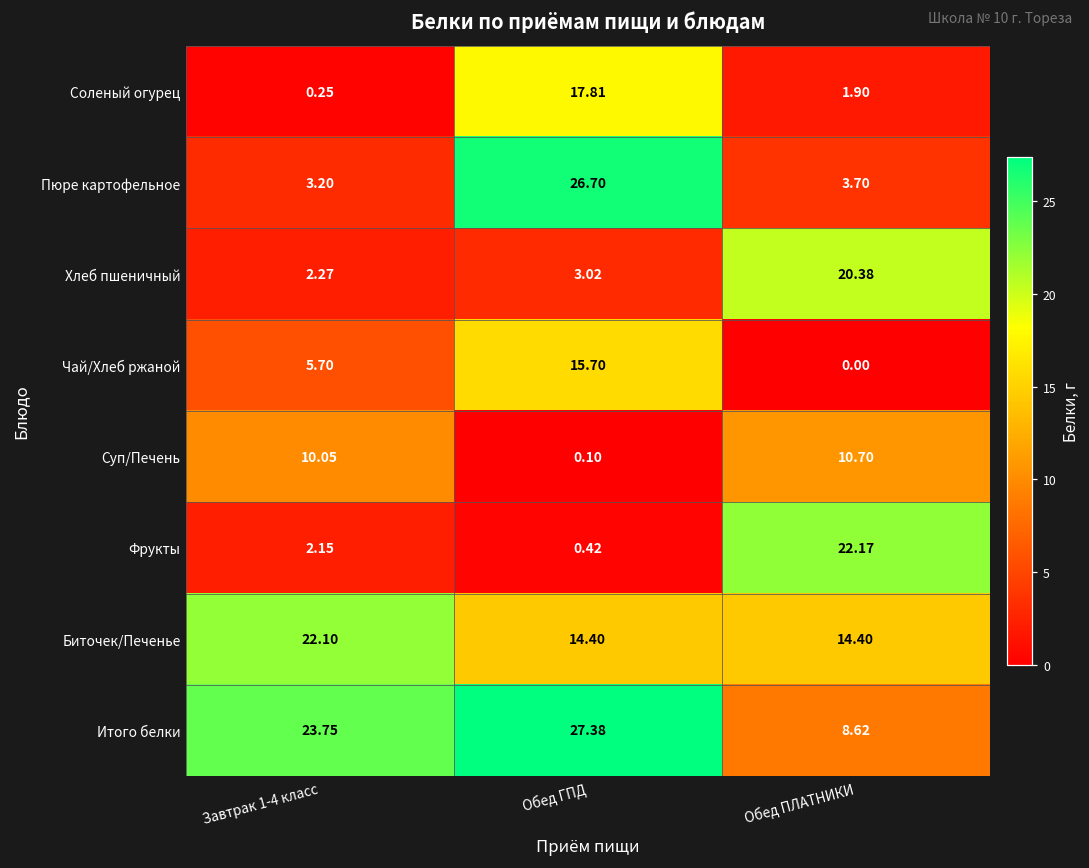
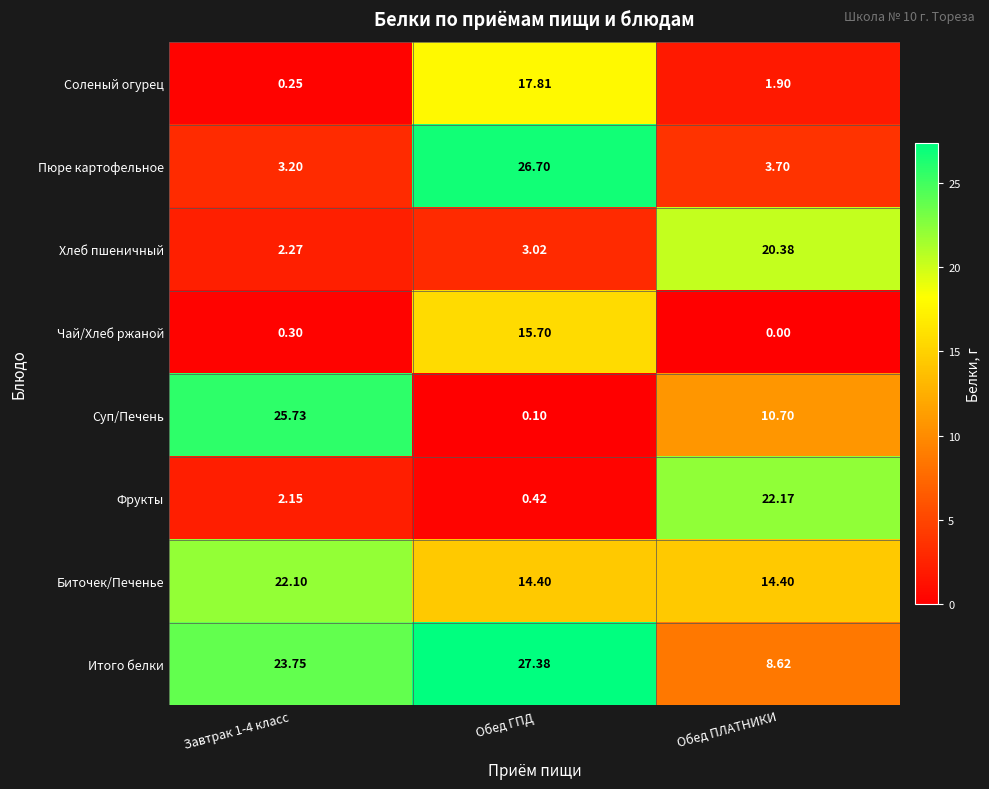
Чай/Хлеб ржаной, Завтрак 1-4 класс: 5.70 -> 0.30
Суп/Печень, Завтрак 1-4 класс: 10.05 -> 25.73
